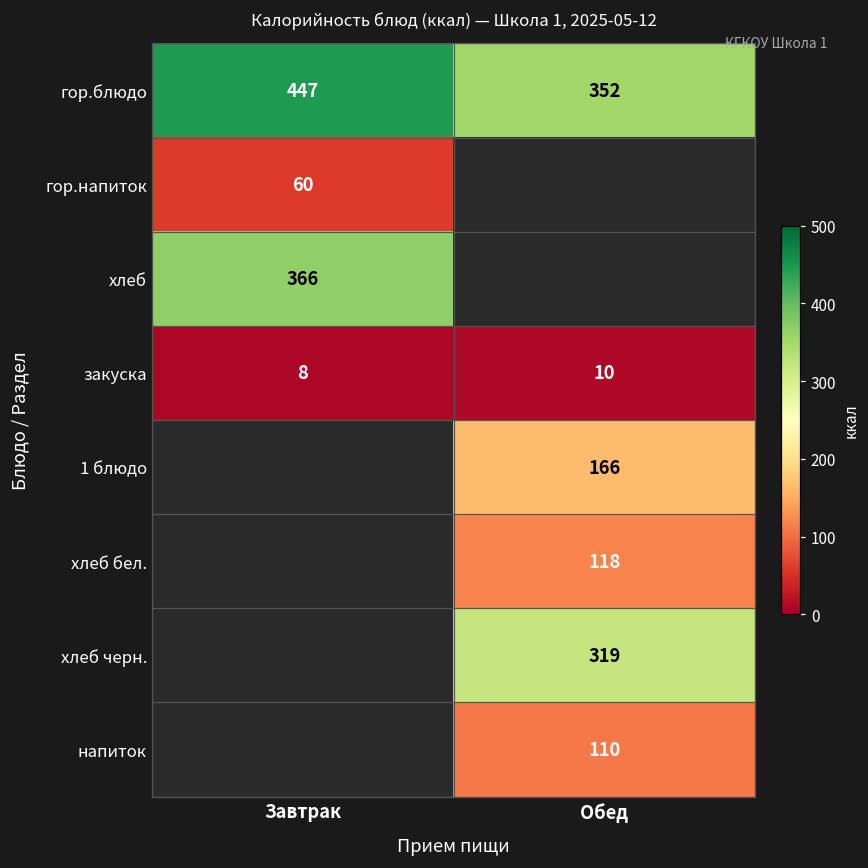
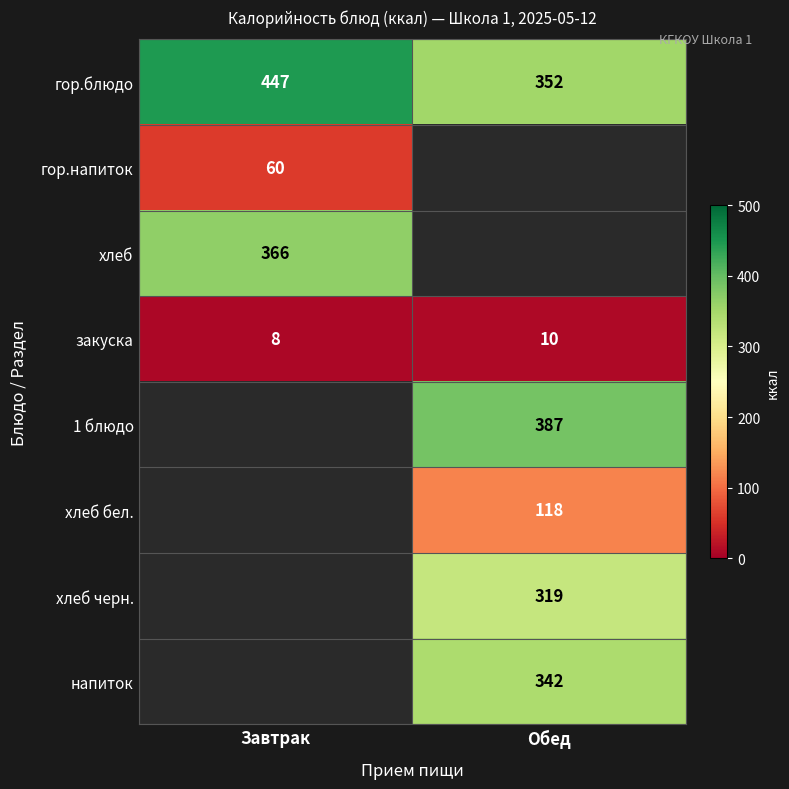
1 блюдо, Обед: 166 -> 387
напиток, Обед: 110 -> 342
